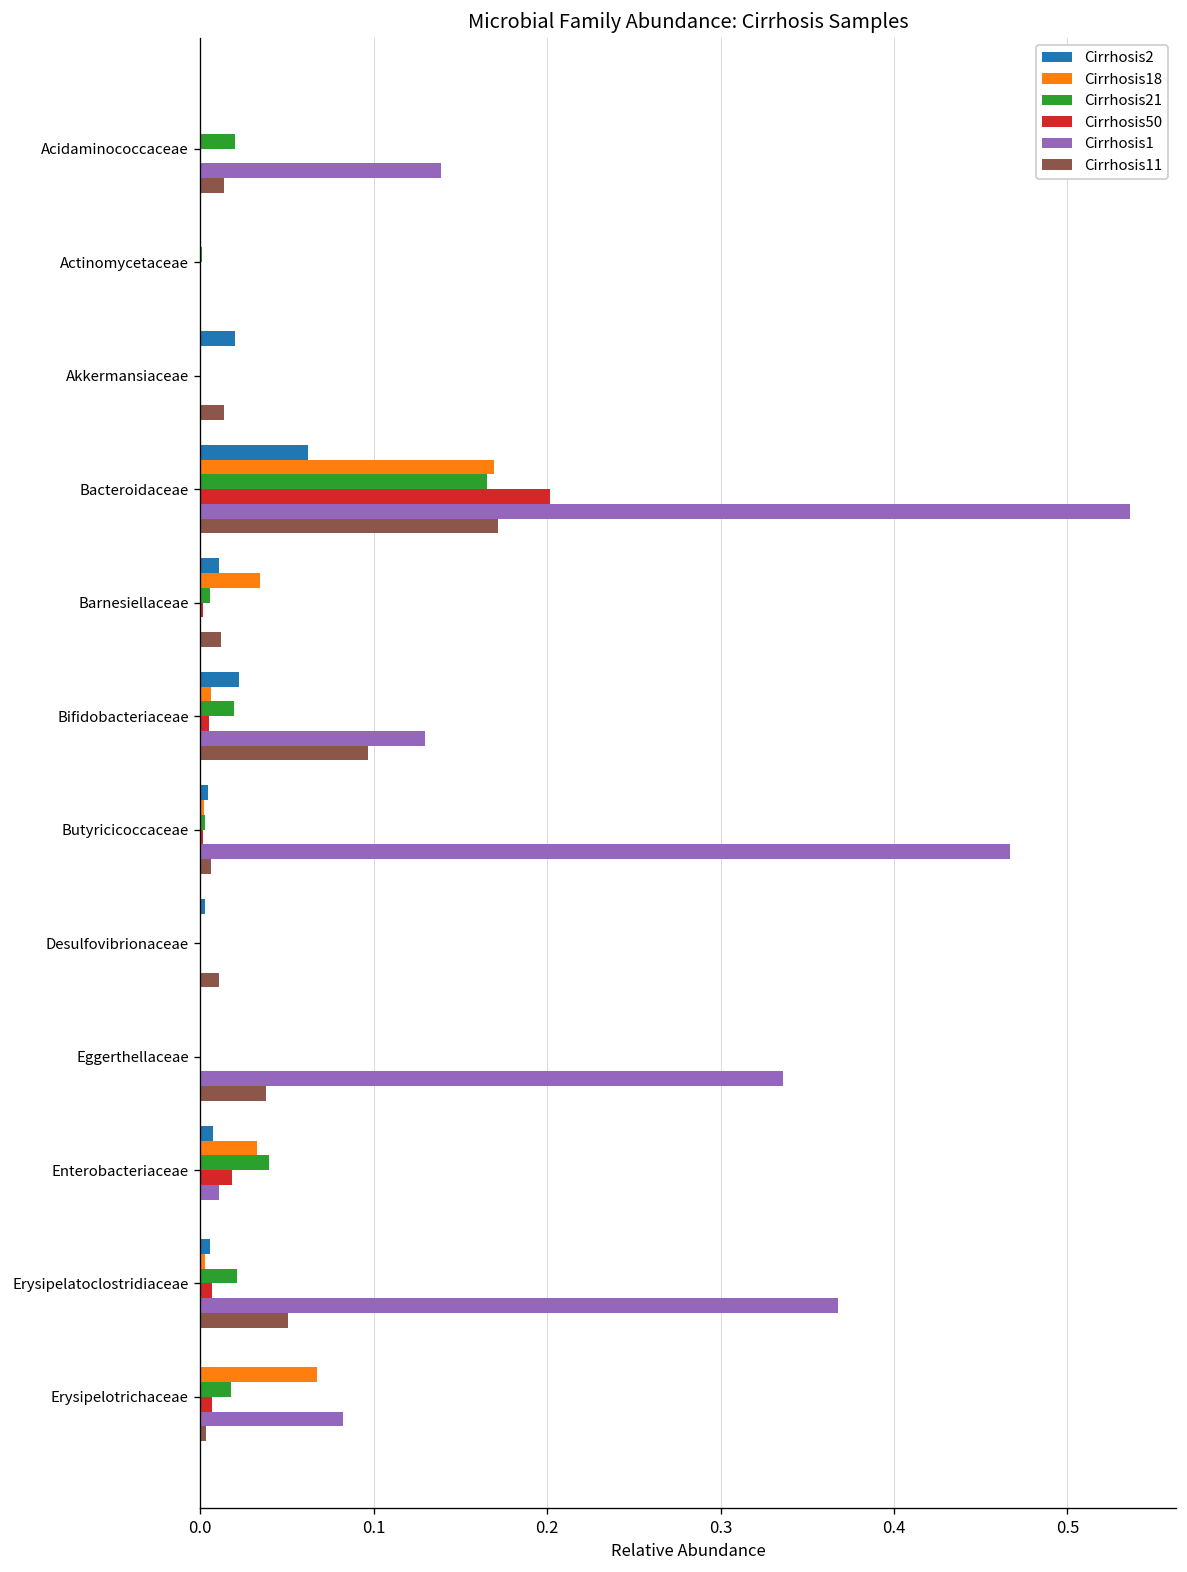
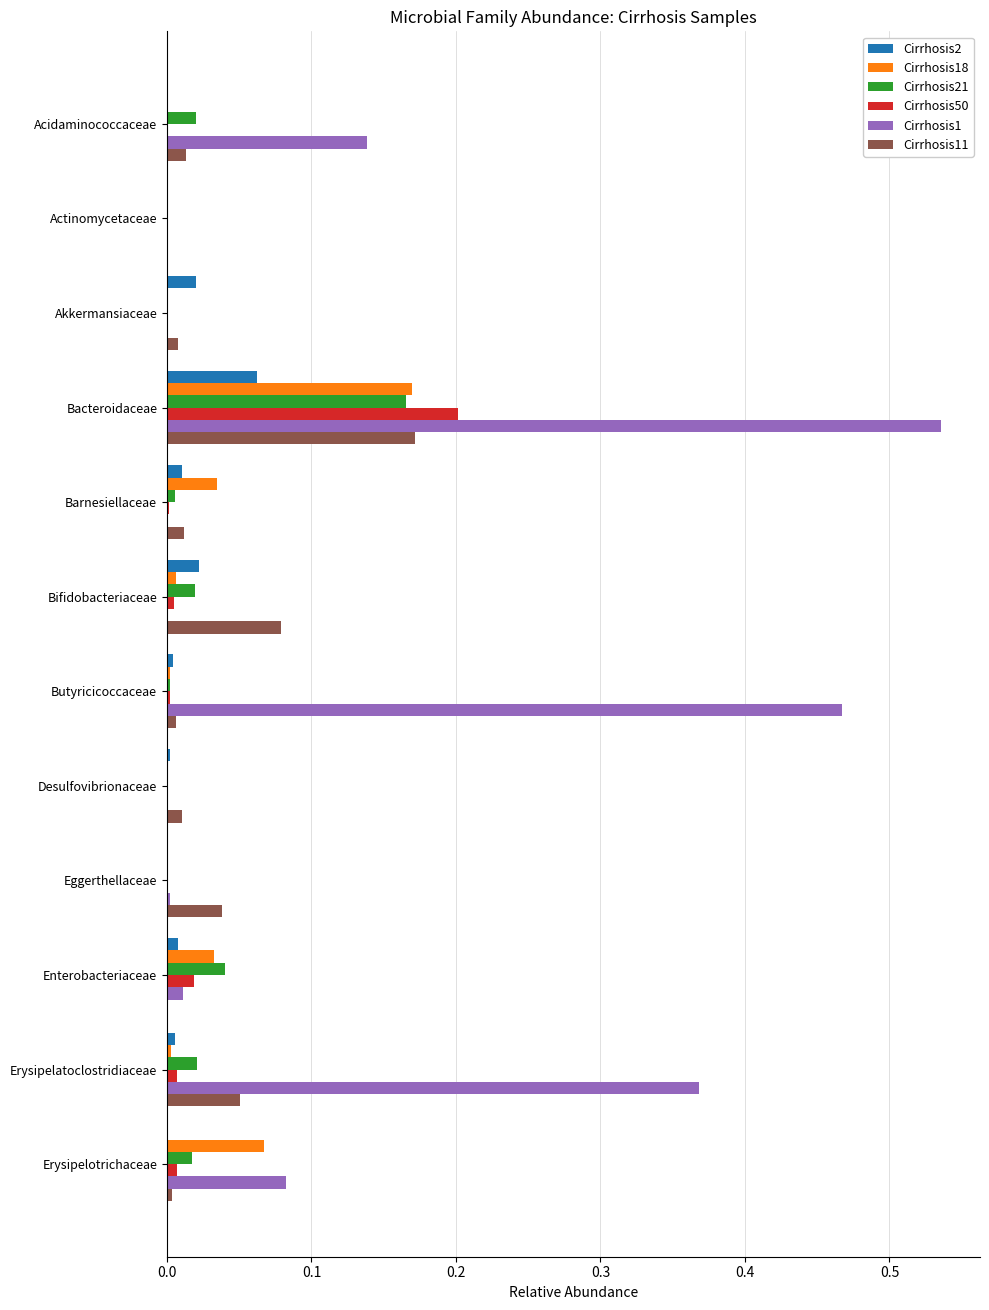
Cirrhosis11, Akkermansiaceae: 0.014 -> 0.007
Cirrhosis1, Bifidobacteriaceae: 0.129 -> 0.000
Cirrhosis11, Bifidobacteriaceae: 0.097 -> 0.079
Cirrhosis1, Eggerthellaceae: 0.336 -> 0.002
